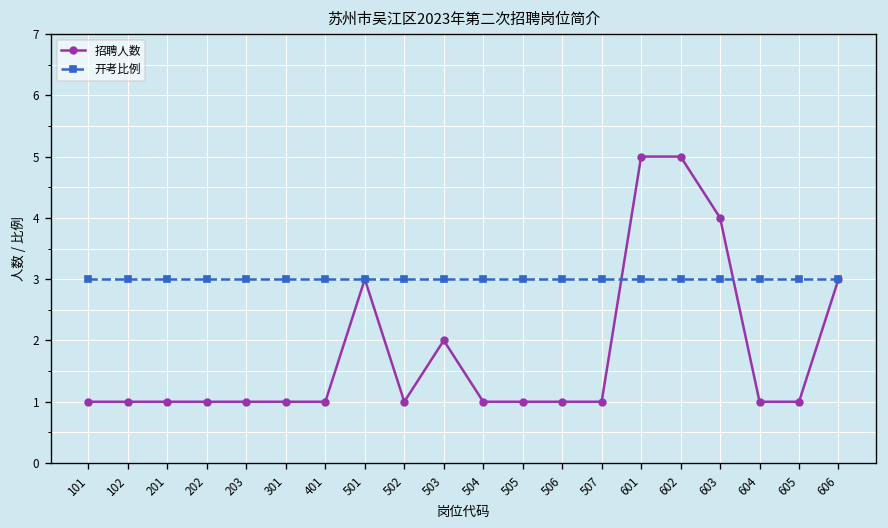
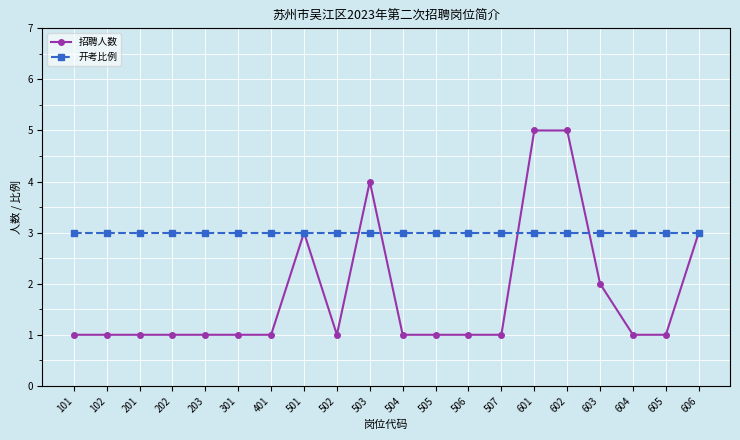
招聘人数, 503: 2 -> 4
招聘人数, 603: 4 -> 2
